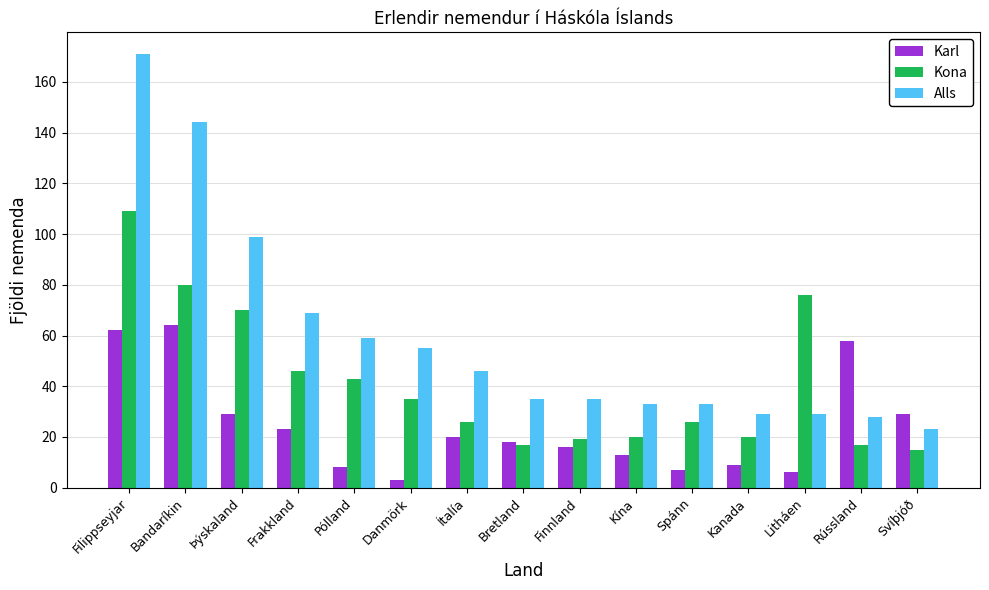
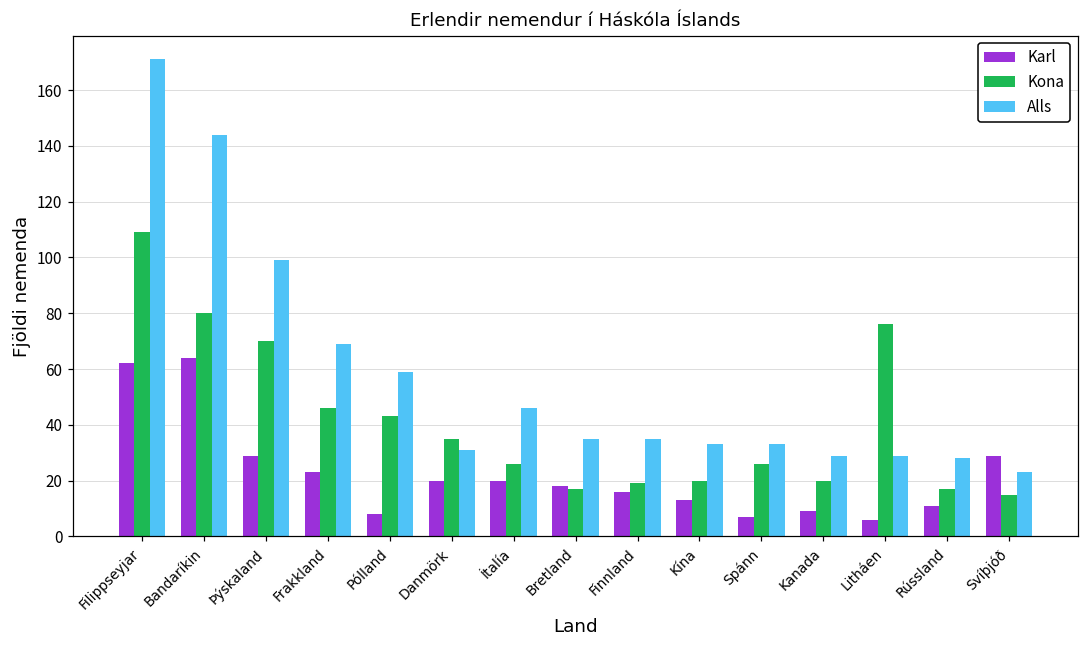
Karl, Danmörk: 3 -> 20
Alls, Danmörk: 55 -> 31
Karl, Rússland: 58 -> 11
